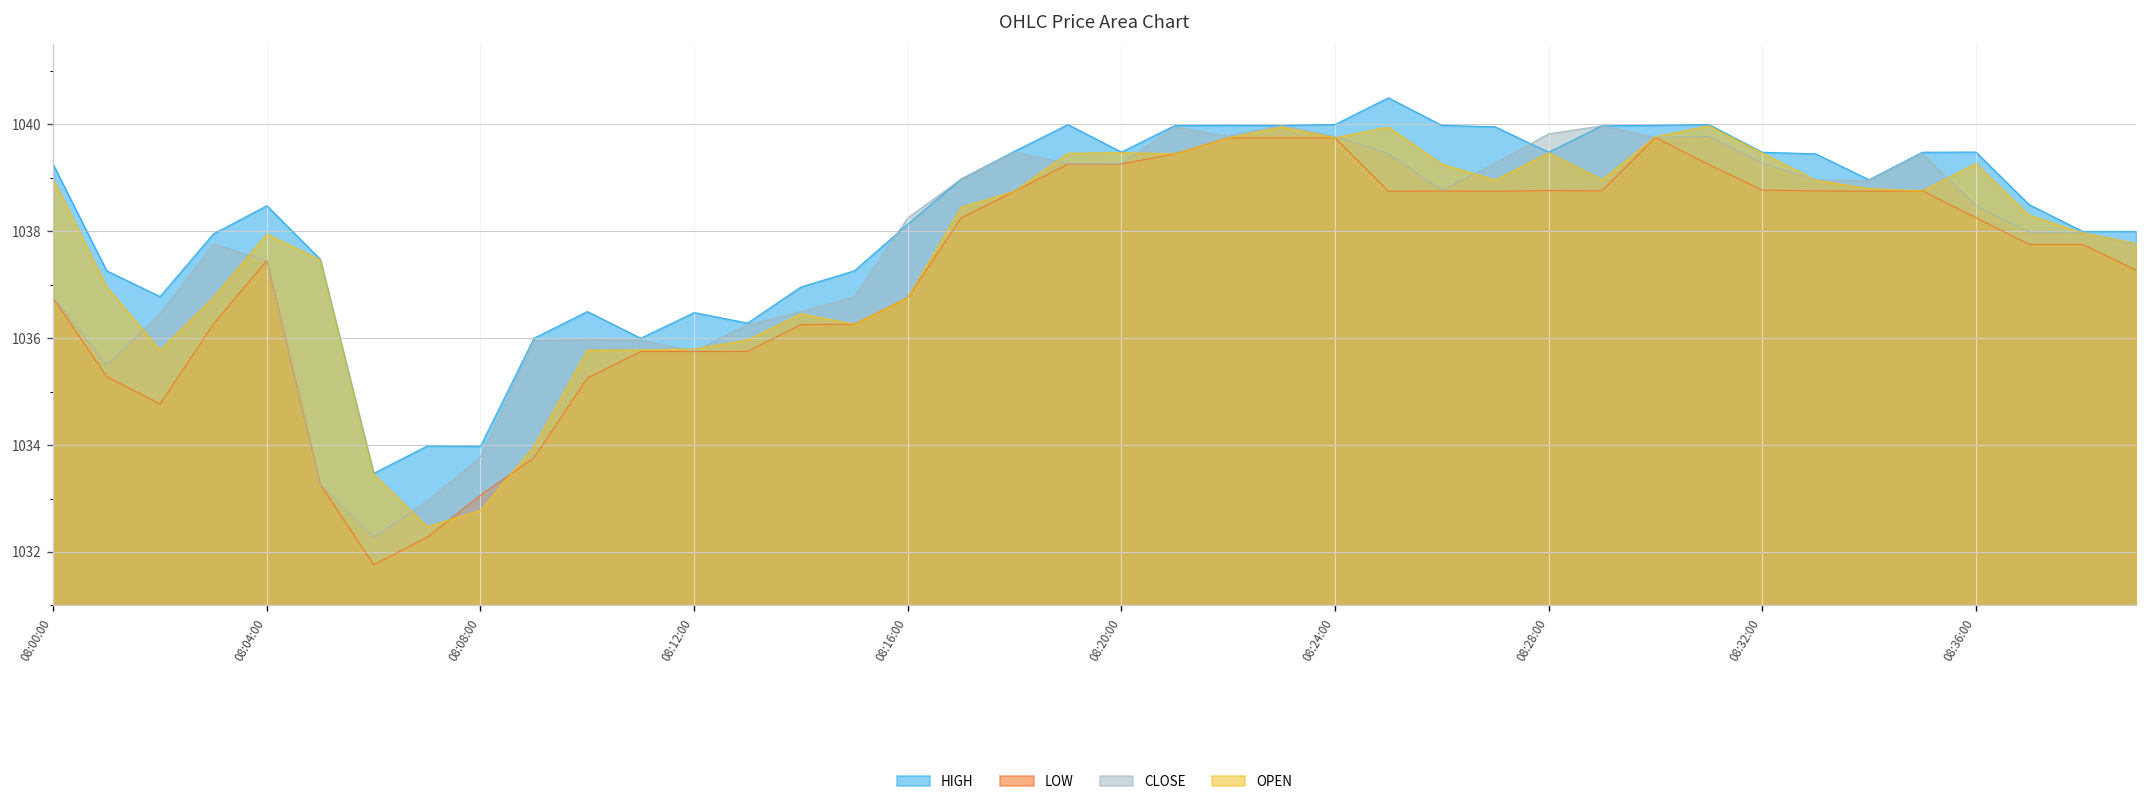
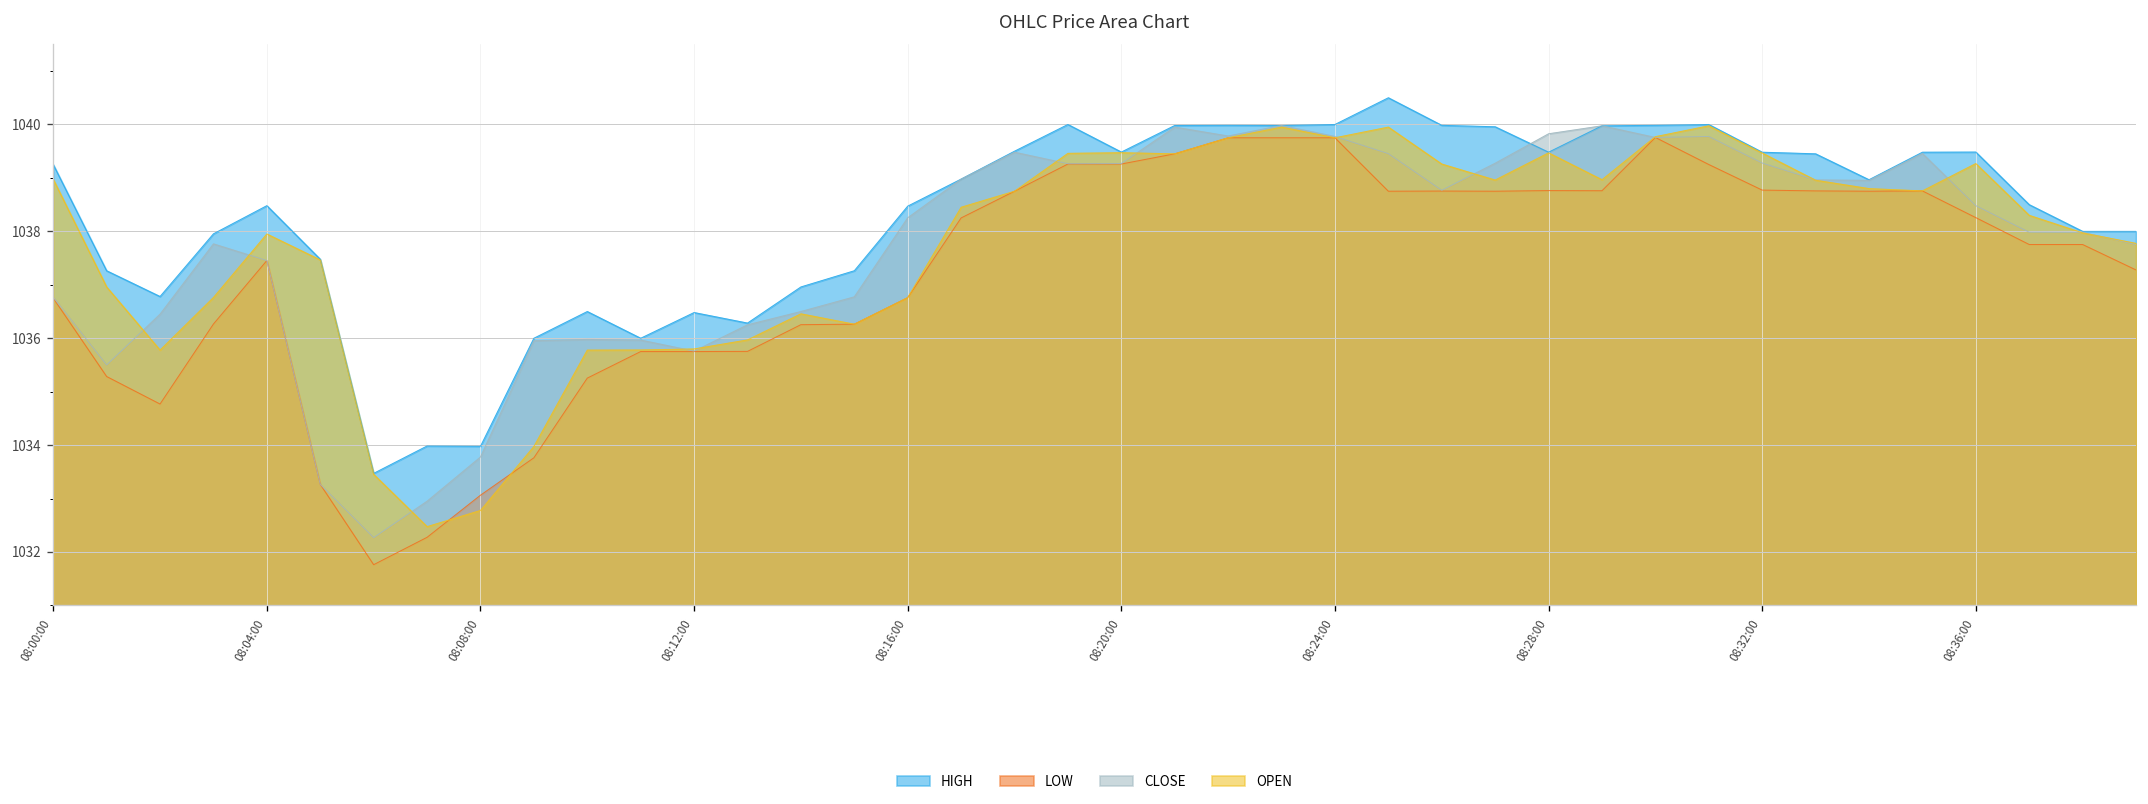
HIGH, 08:16:00: 1038.1 -> 1038.5
